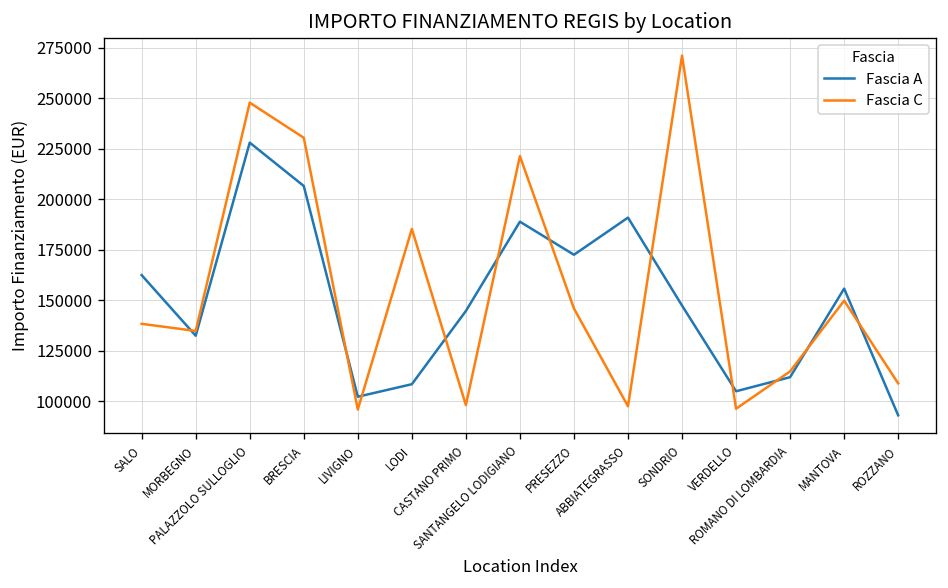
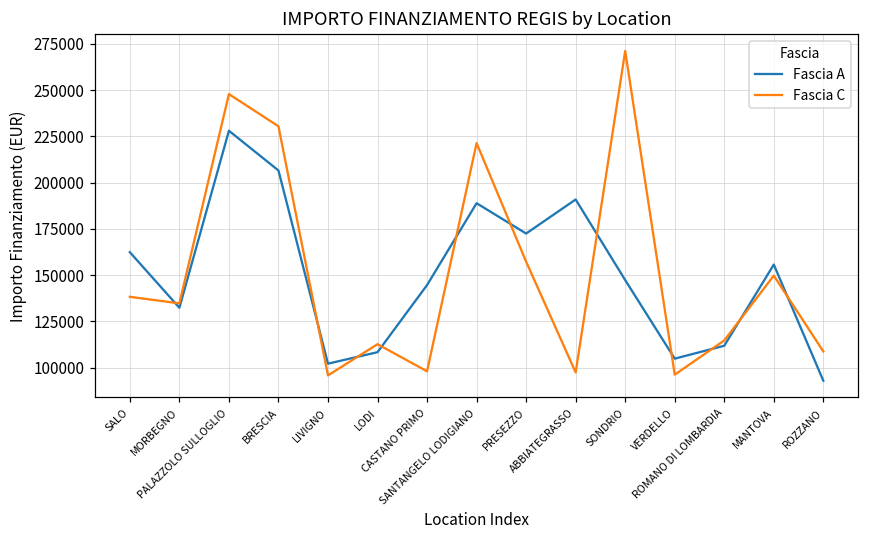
Fascia C, LODI: 185000 -> 113000
Fascia C, PRESEZZO: 146000 -> 157000
